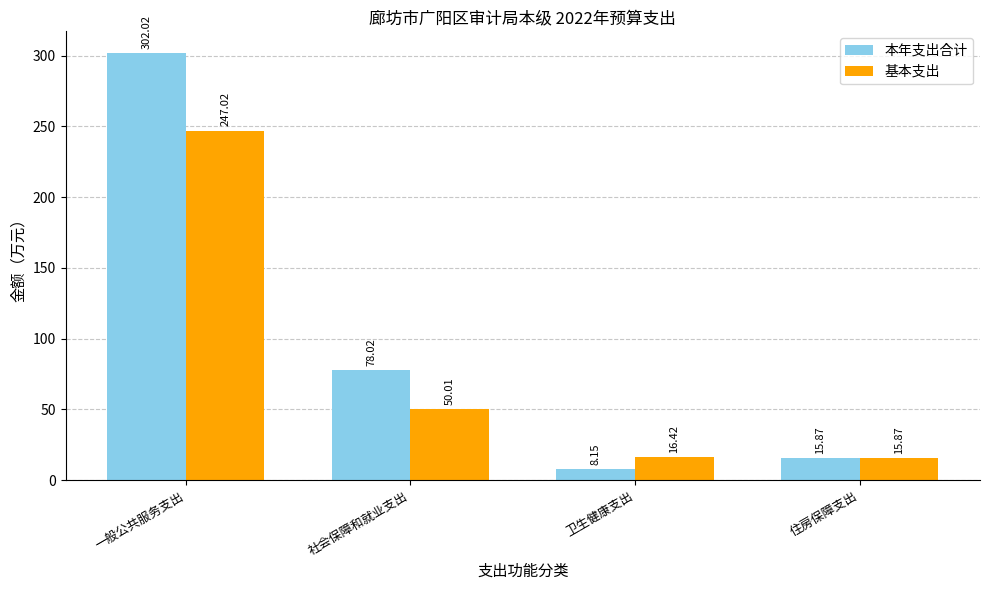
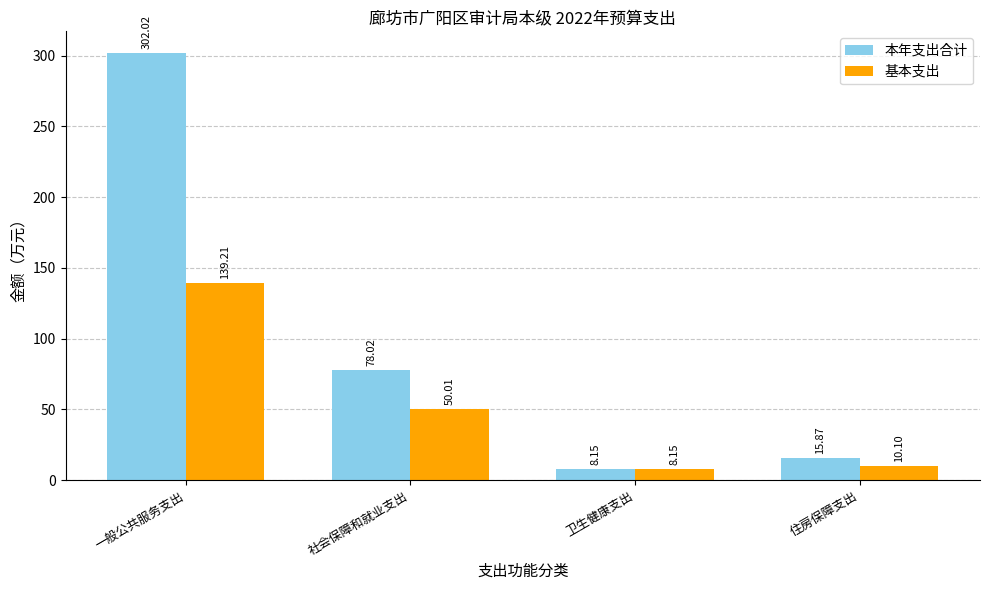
基本支出, 一般公共服务支出: 247.02 -> 139.21
基本支出, 卫生健康支出: 16.42 -> 8.15
基本支出, 住房保障支出: 15.87 -> 10.10
